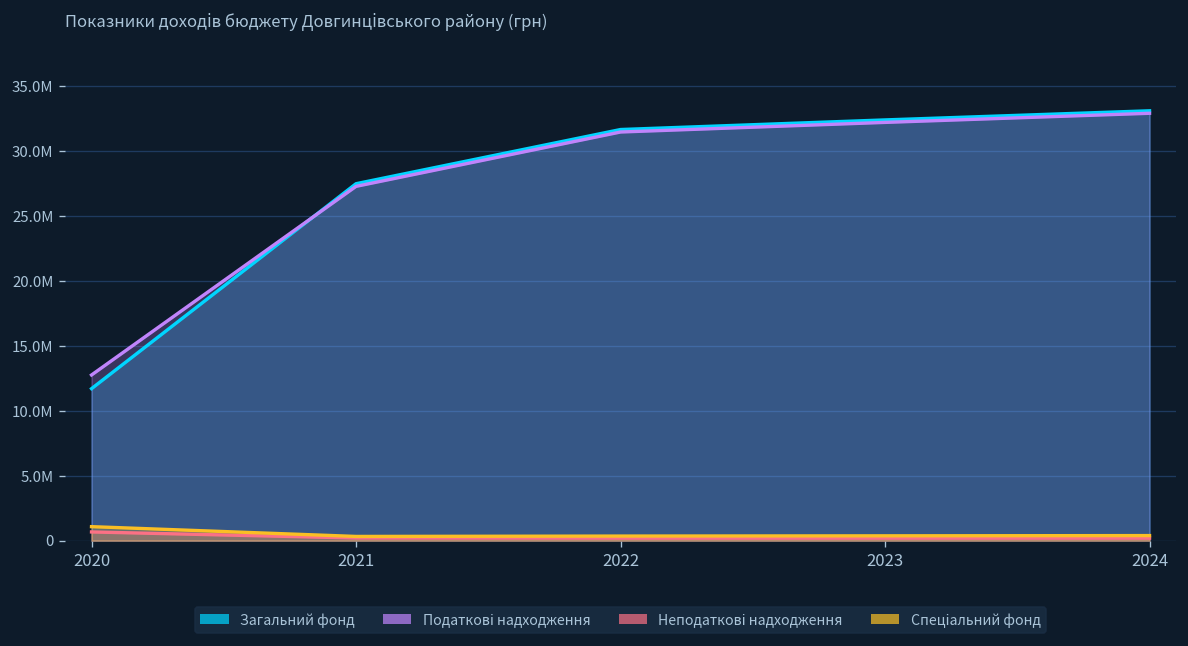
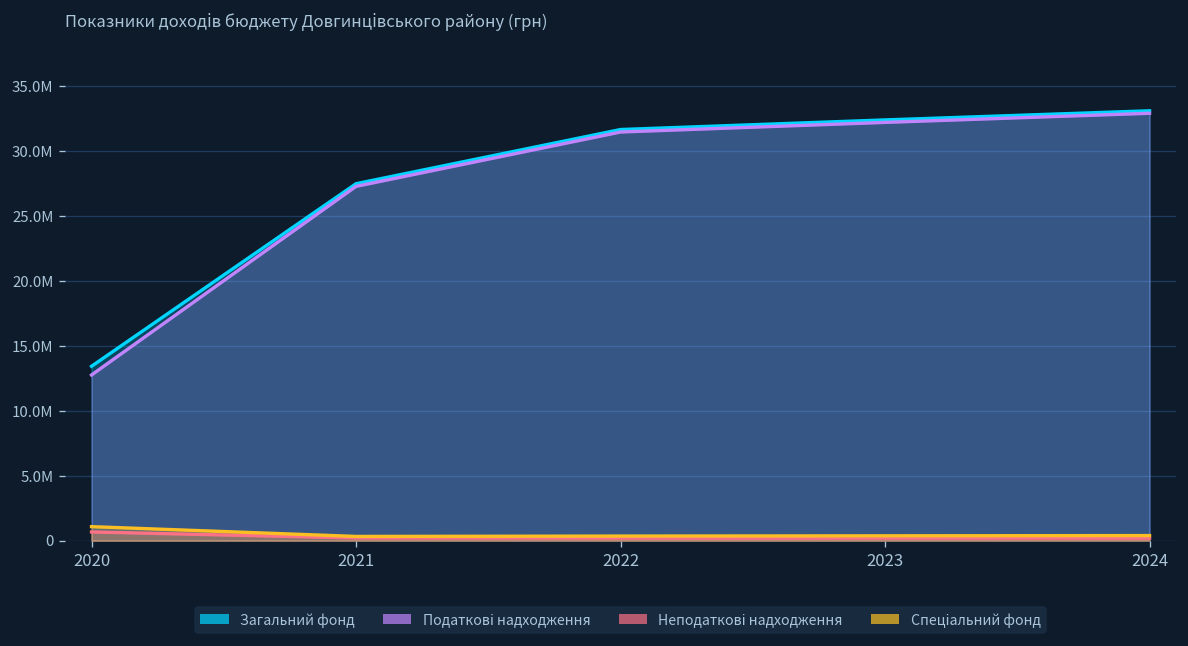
Загальний фонд, 2020: 11700000 -> 13400000
